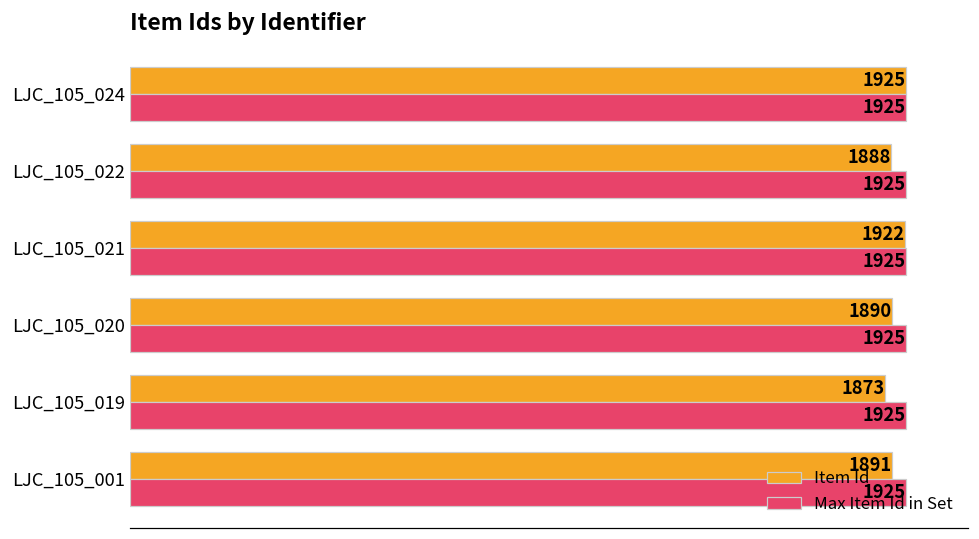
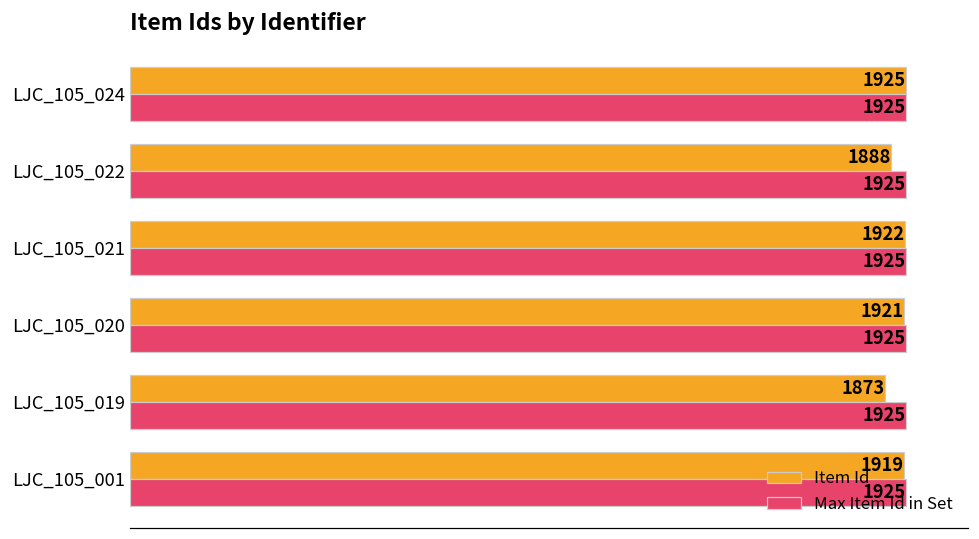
Item Id, LJC_105_020: 1890 -> 1921
Item Id, LJC_105_001: 1891 -> 1919
